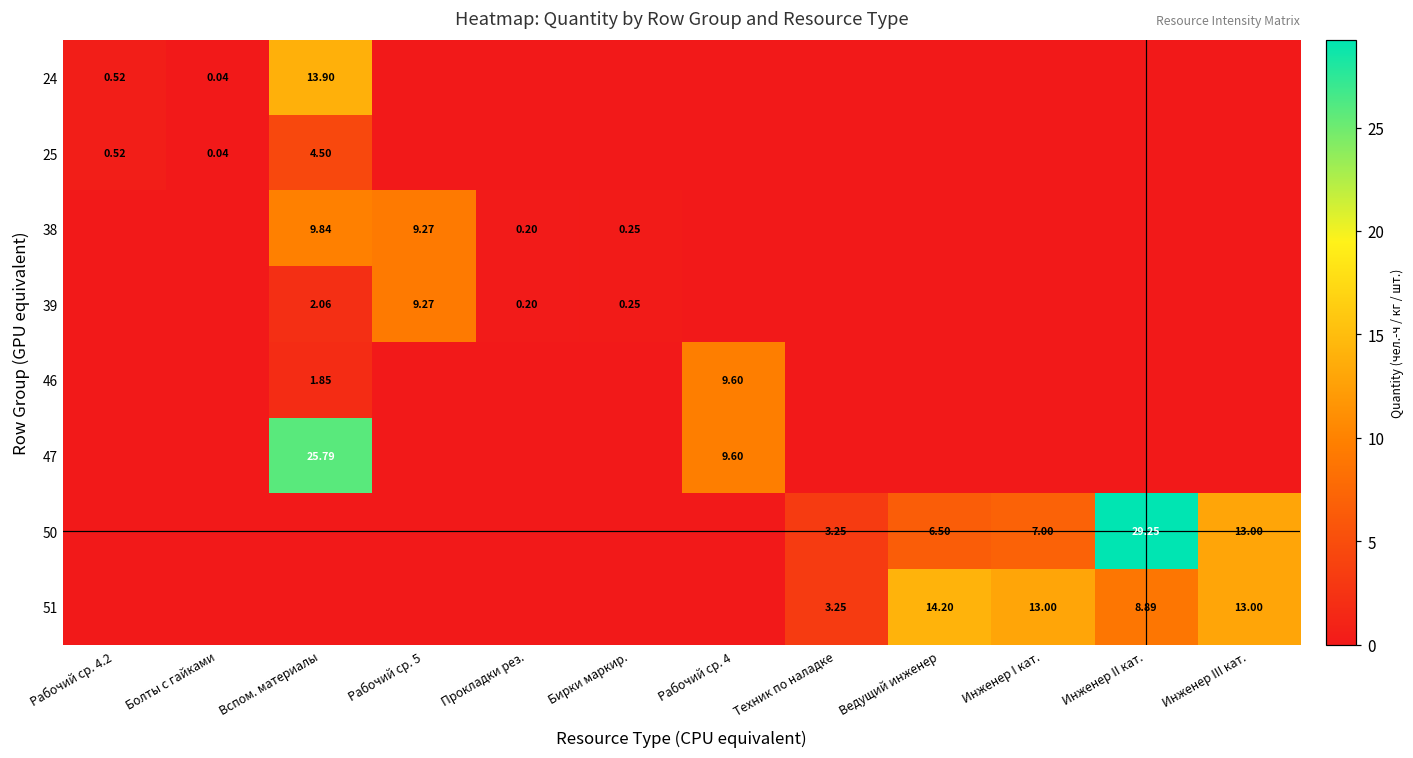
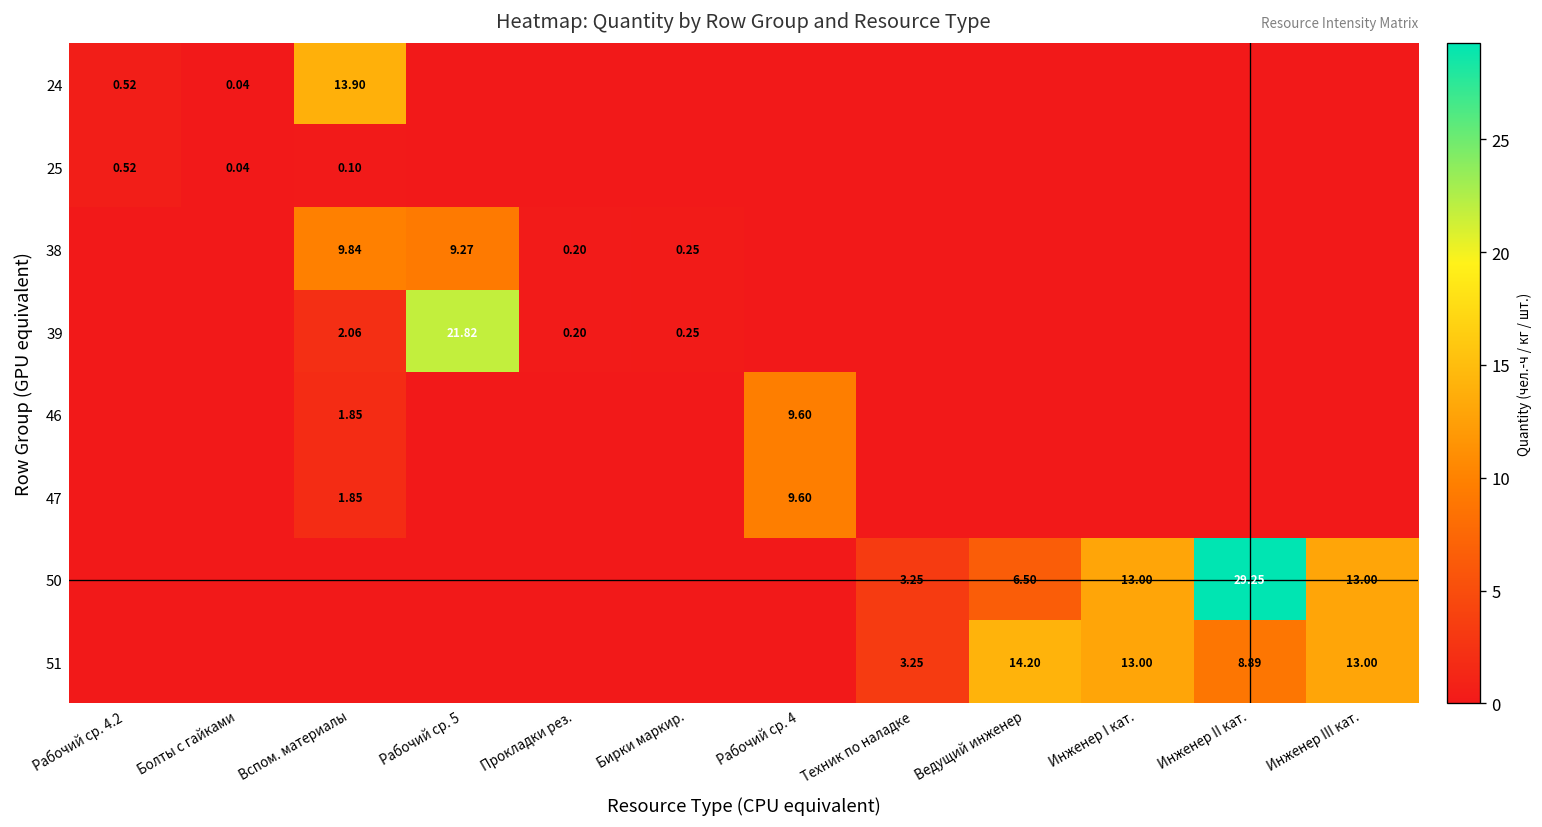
25, Вспом. материалы: 4.50 -> 0.10
39, Рабочий ср. 5: 9.27 -> 21.82
47, Вспом. материалы: 25.79 -> 1.85
50, Инженер I кат.: 7.00 -> 13.00
